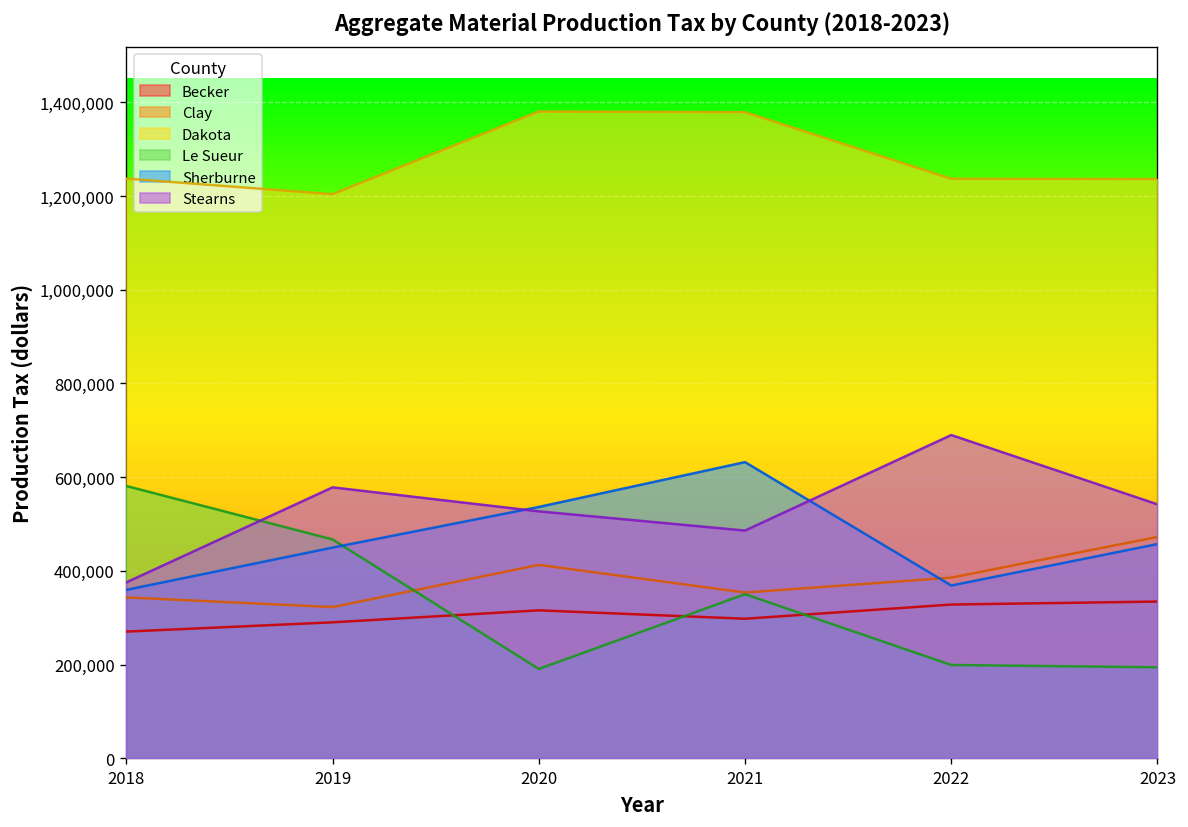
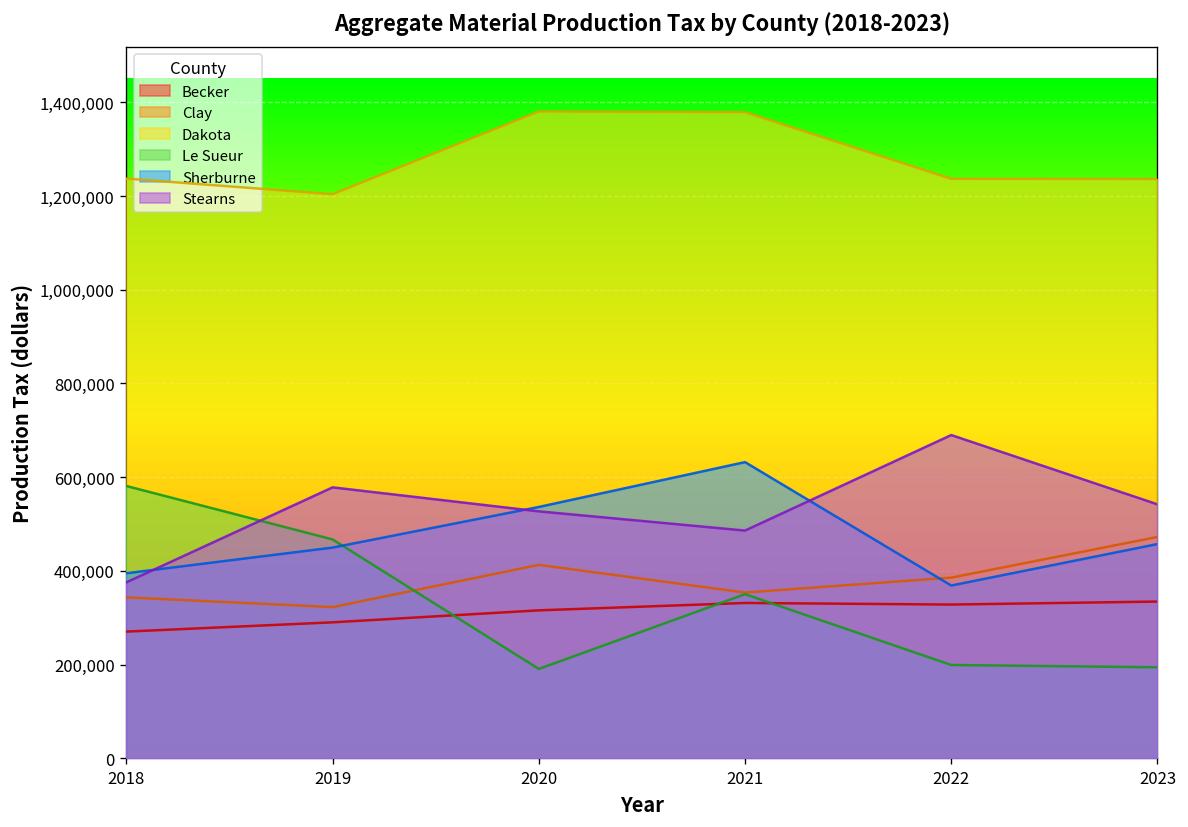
Sherburne, 2018: 360,000 -> 390,000
Becker, 2021: 300,000 -> 330,000
